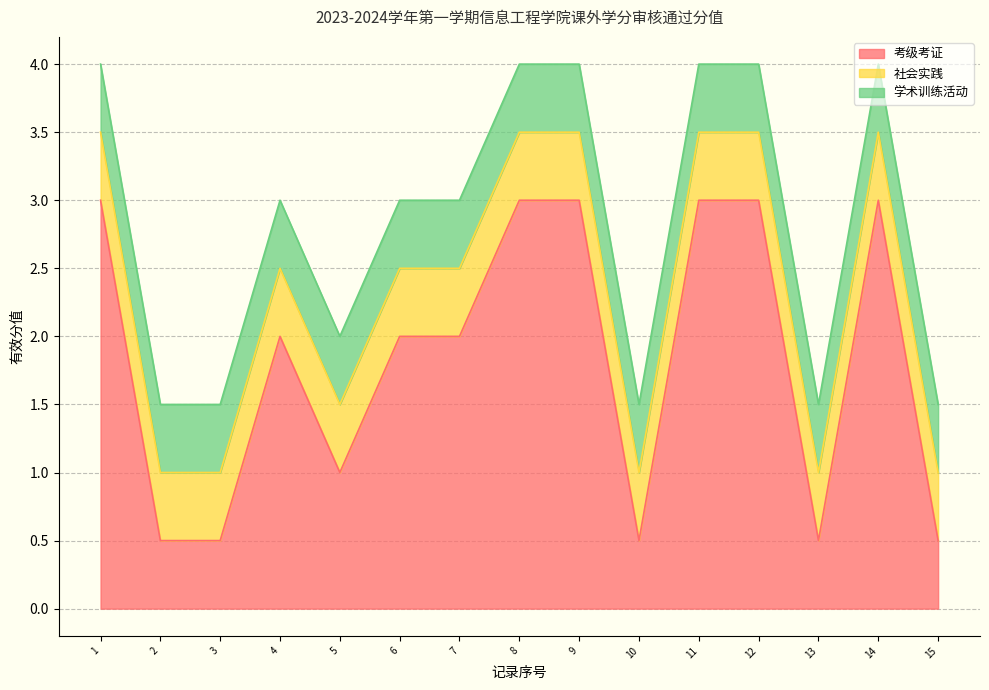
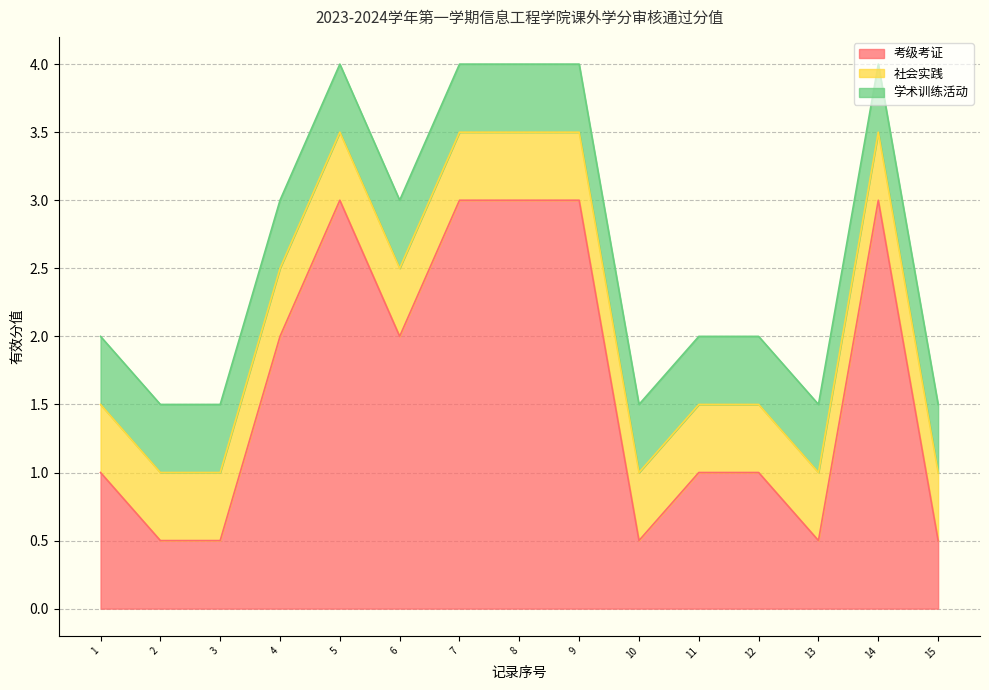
考级考证, 1: 3 -> 1
考级考证, 5: 1 -> 3
考级考证, 7: 2 -> 3
考级考证, 11: 3 -> 1
考级考证, 12: 3 -> 1
